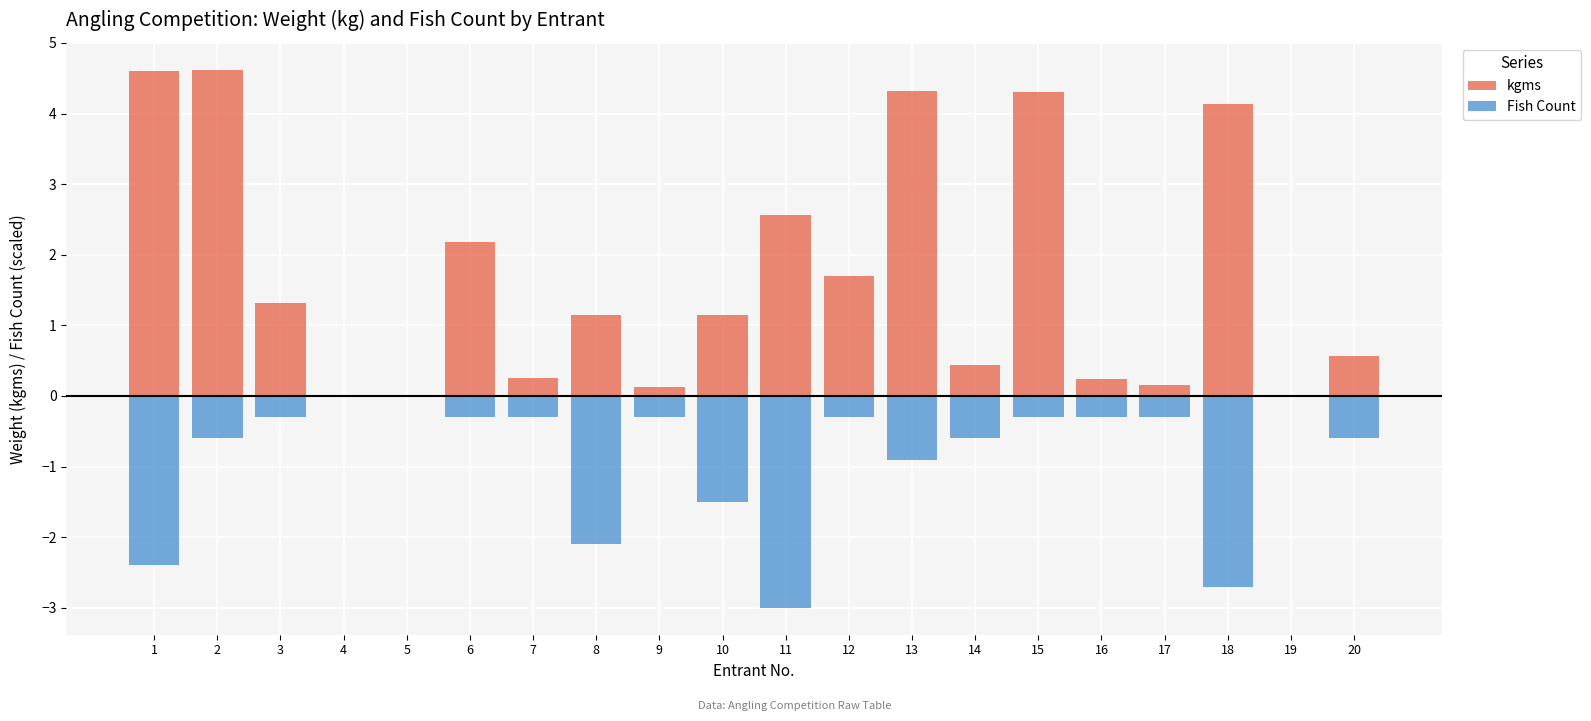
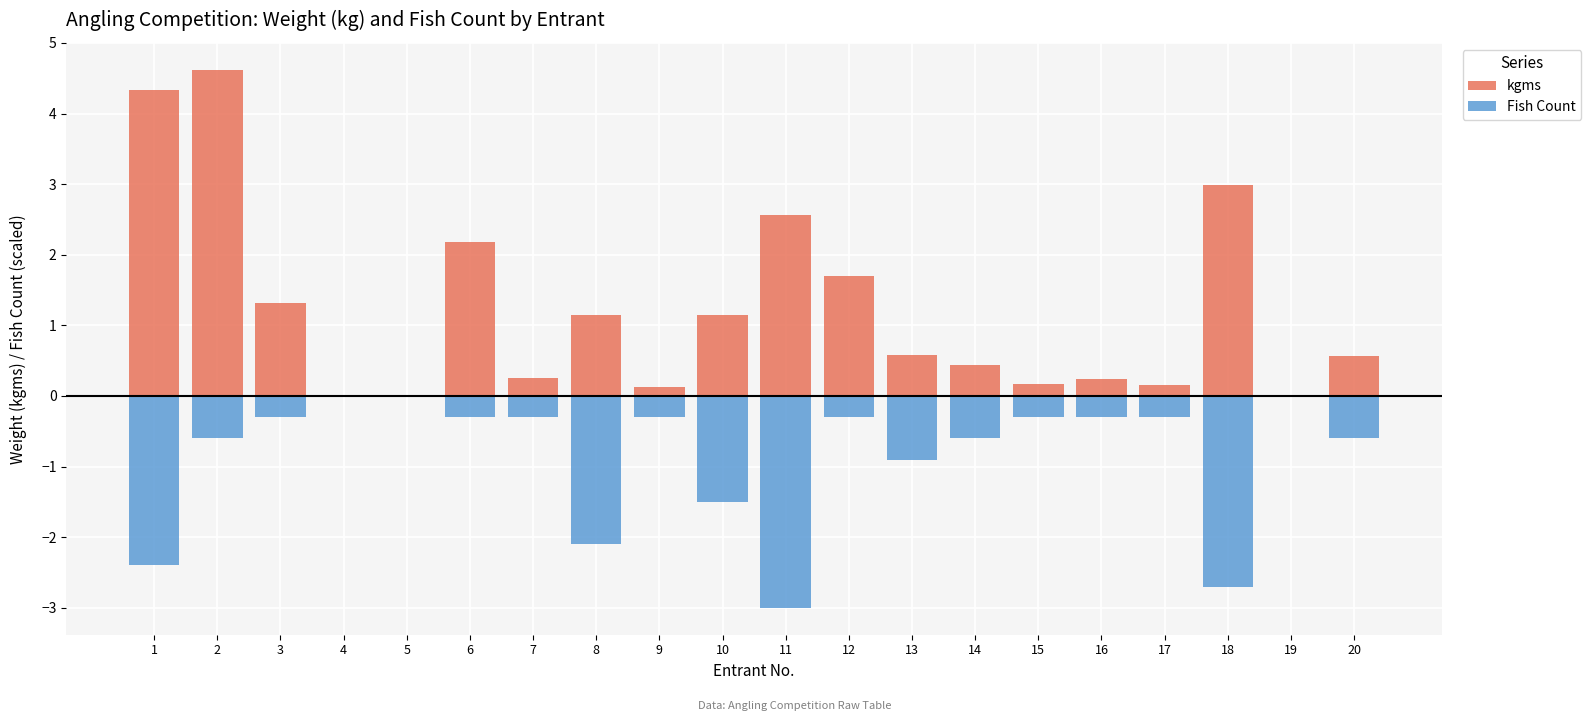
kgms, 1: 4.6 -> 4.3
kgms, 13: 4.3 -> 0.6
kgms, 15: 4.3 -> 0.2
kgms, 18: 4.1 -> 3.0
